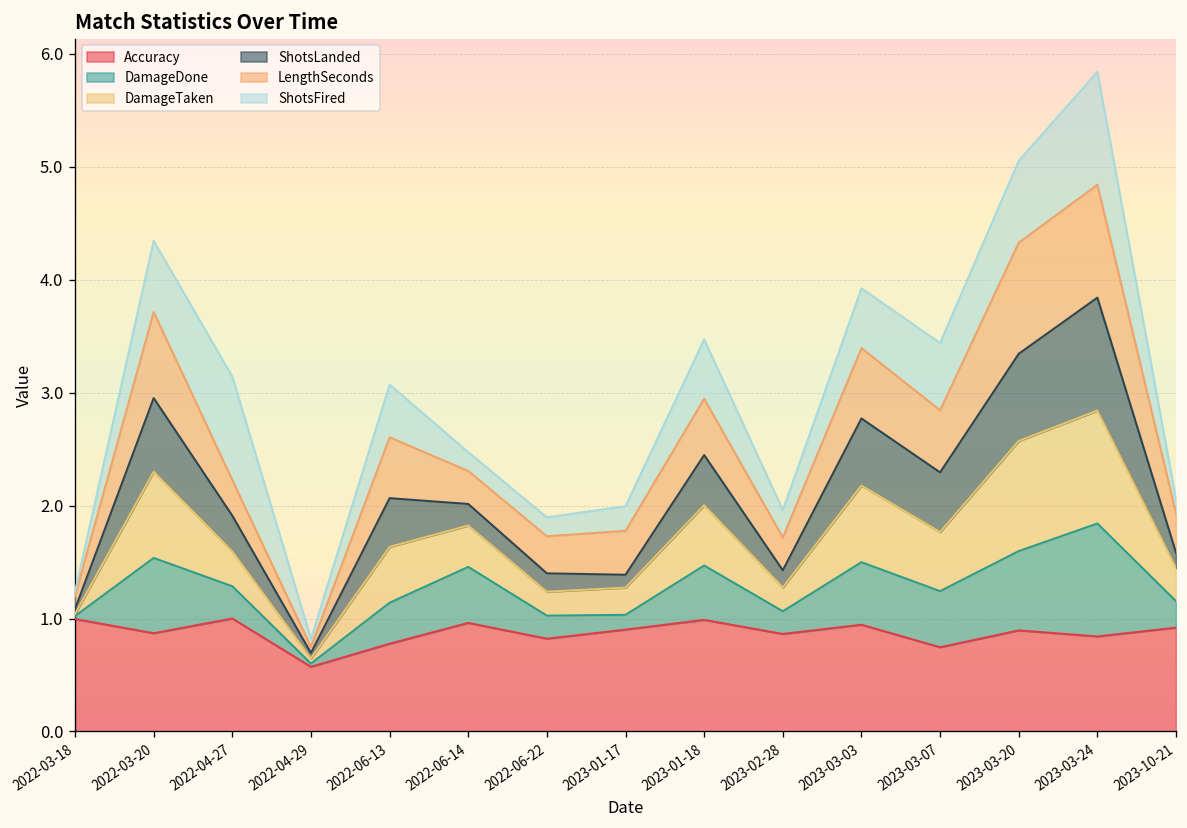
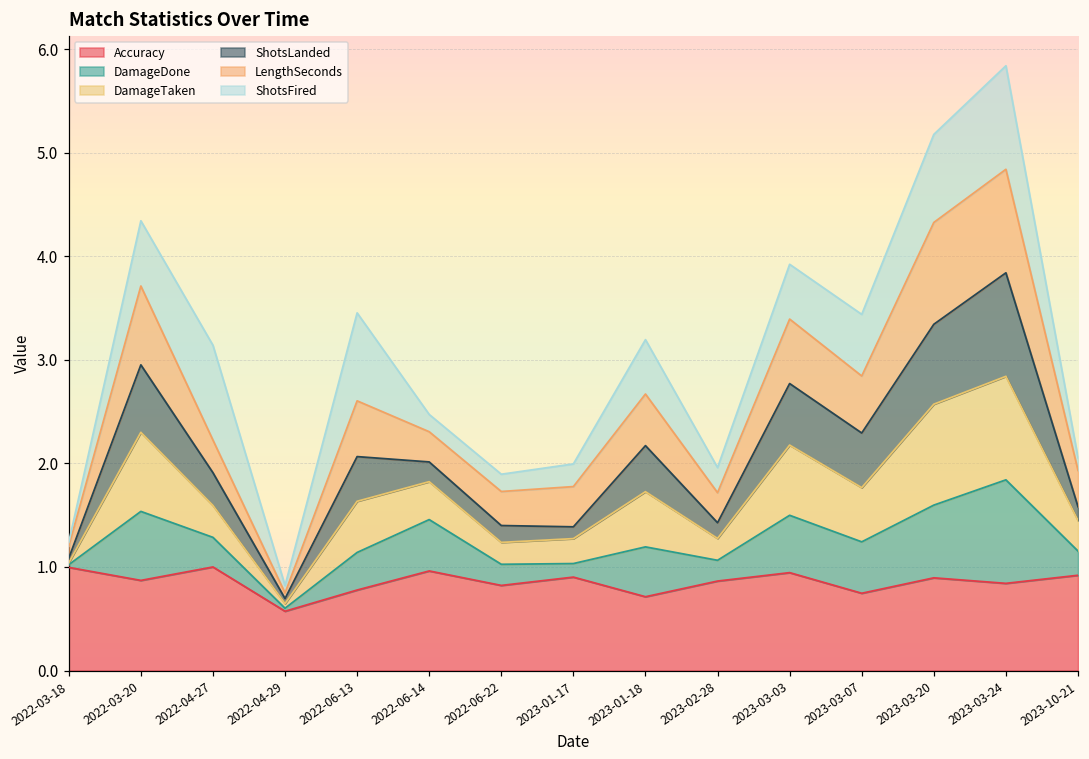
ShotsFired, 2022-06-13: 0.5 -> 0.8
Accuracy, 2023-01-18: 1.0 -> 0.7
ShotsFired, 2023-03-20: 0.7 -> 0.9
